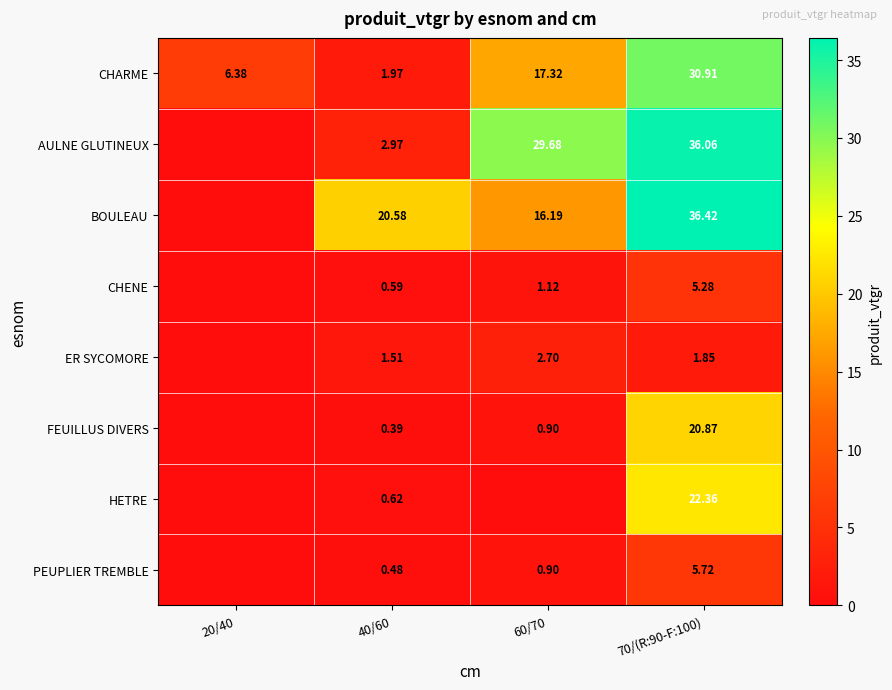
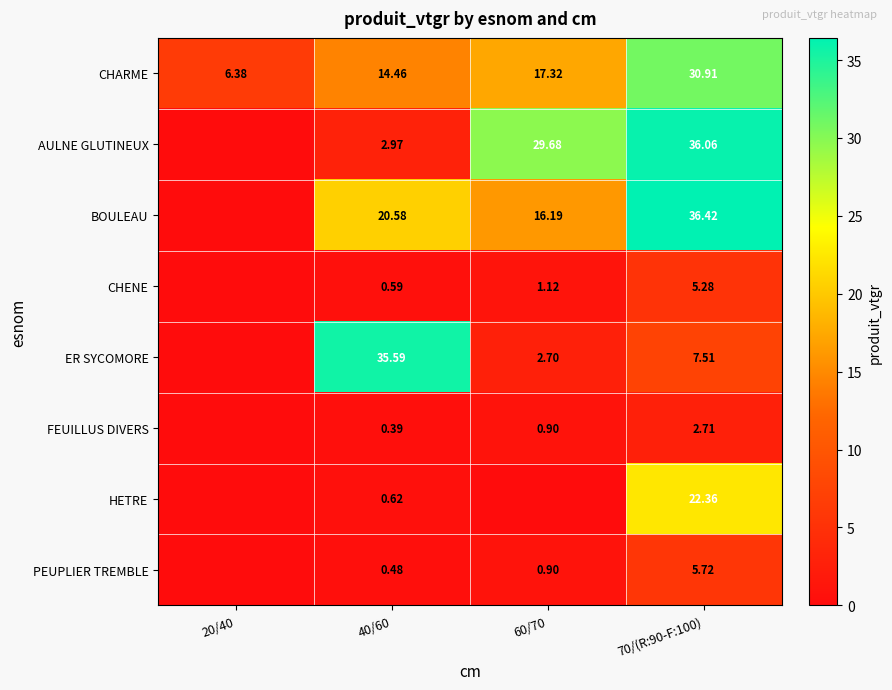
CHARME, 40/60: 1.97 -> 14.46
ER SYCOMORE, 40/60: 1.51 -> 35.59
ER SYCOMORE, 70/(R:90-F:100): 1.85 -> 7.51
FEUILLUS DIVERS, 70/(R:90-F:100): 20.87 -> 2.71
